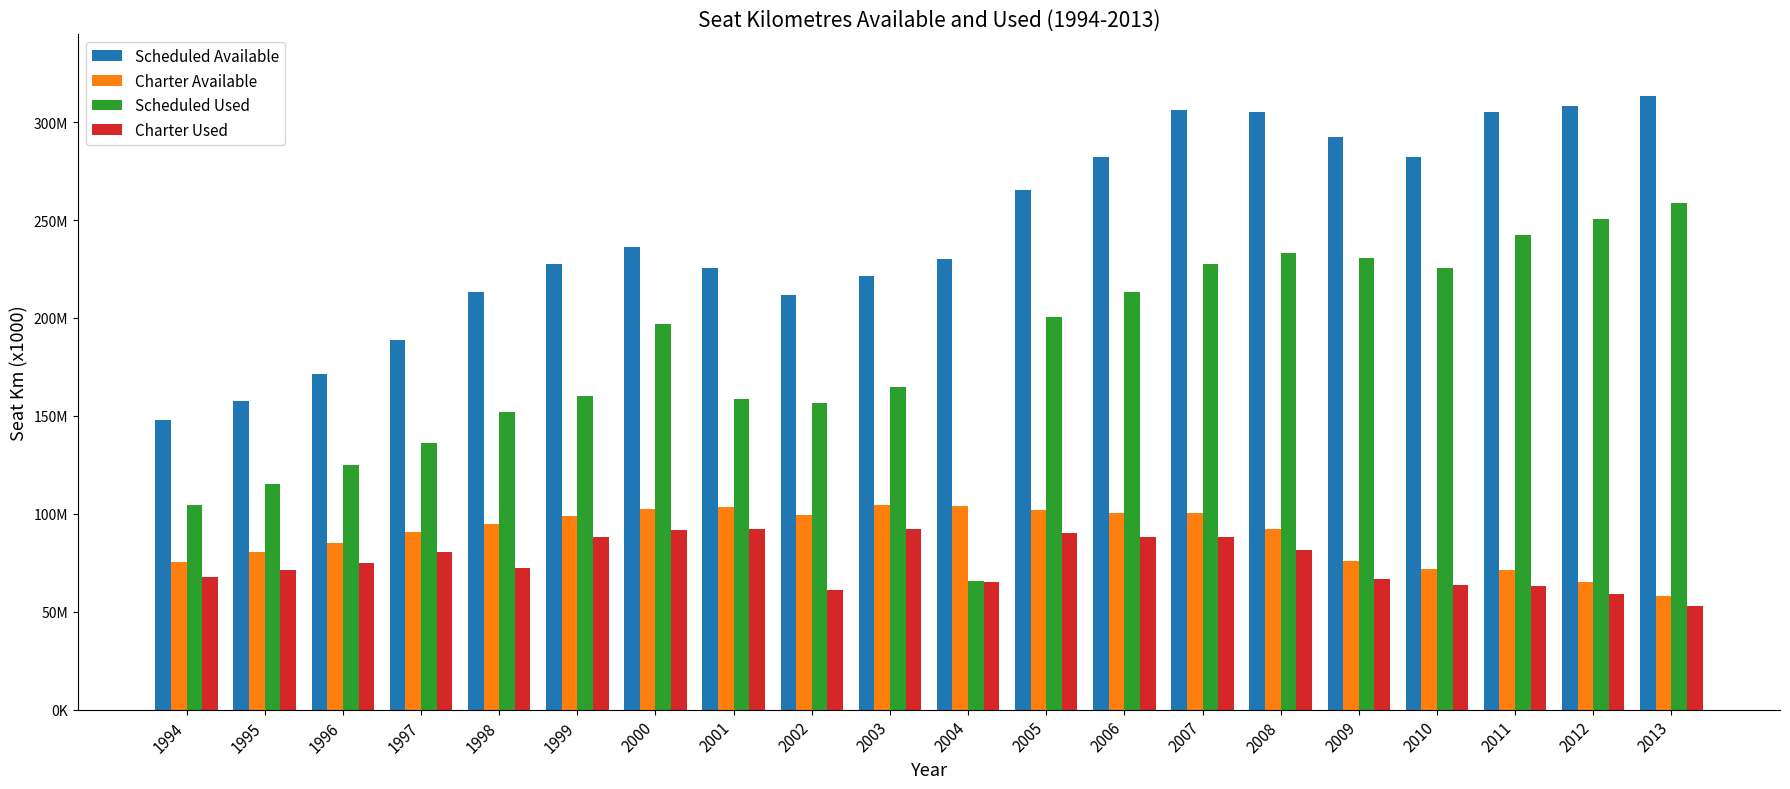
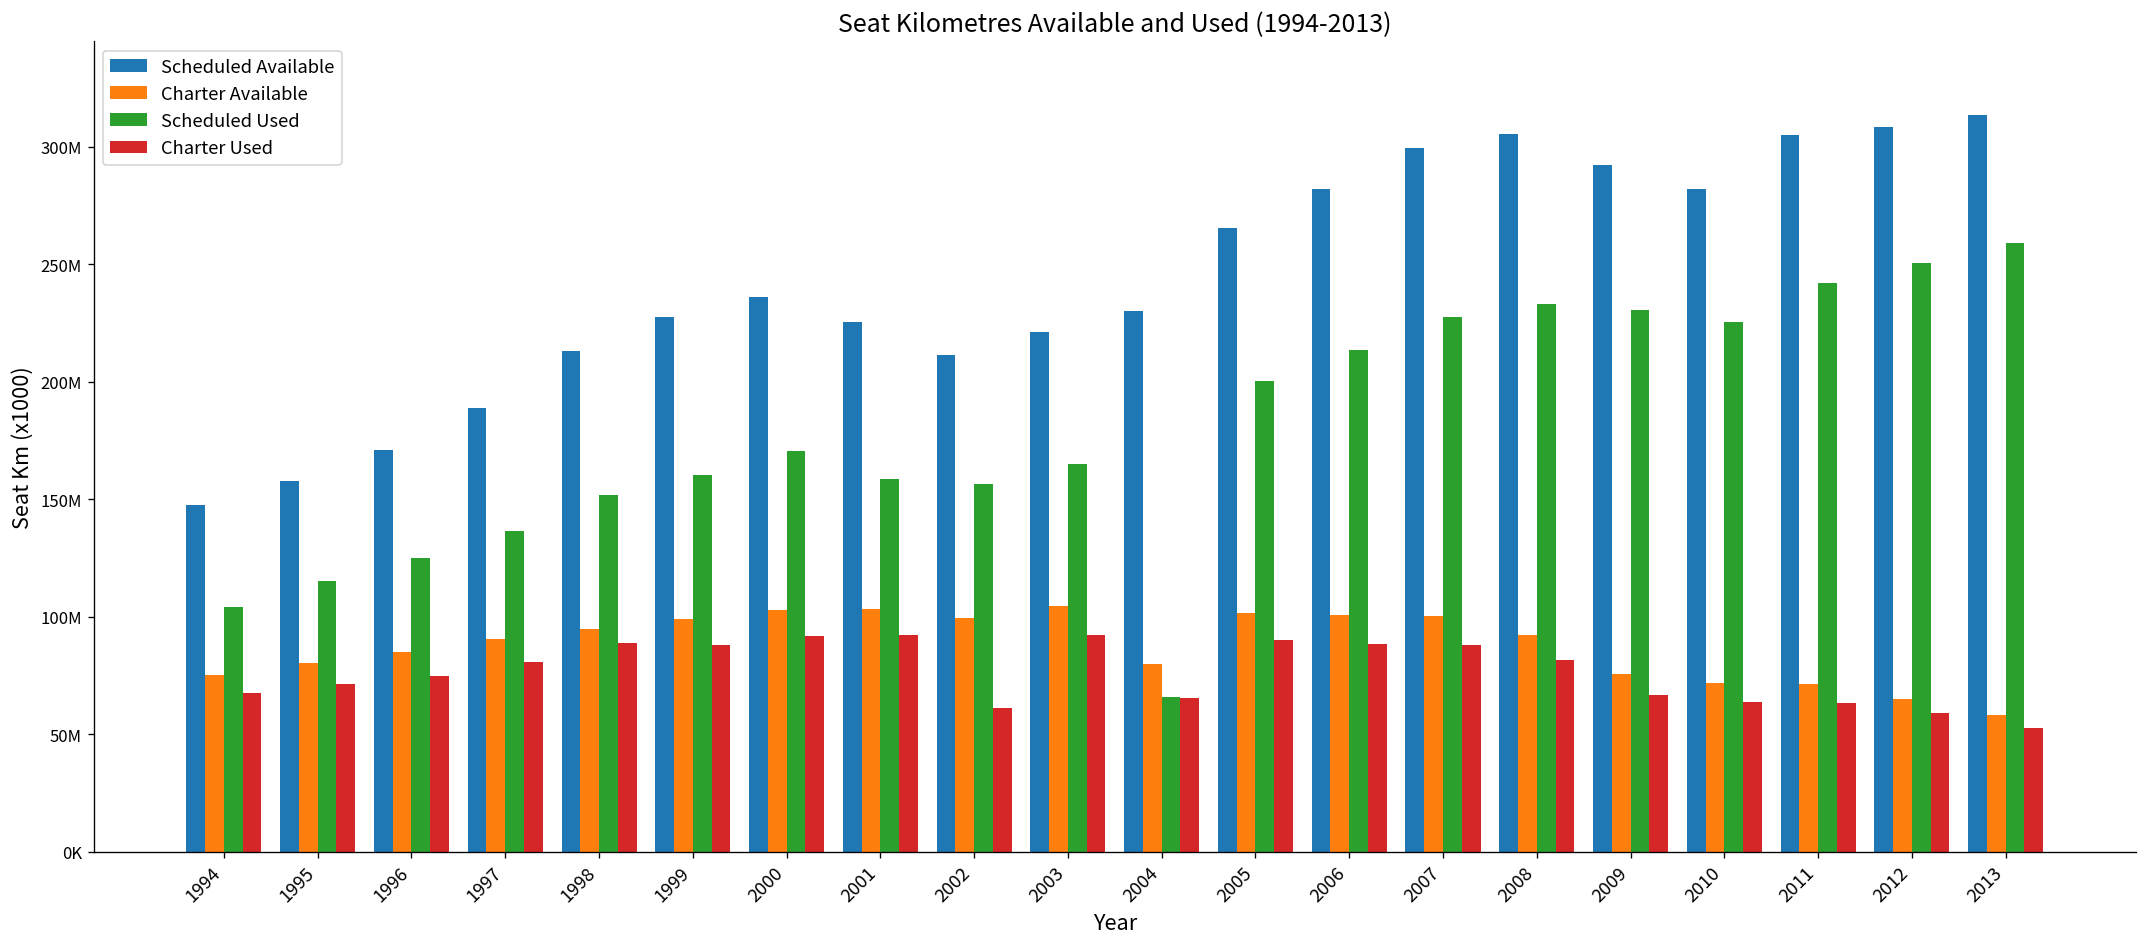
Charter Used, 1998: 72000000 -> 89000000
Scheduled Used, 2000: 197000000 -> 170000000
Charter Available, 2004: 104000000 -> 80000000
Scheduled Available, 2007: 306000000 -> 300000000
